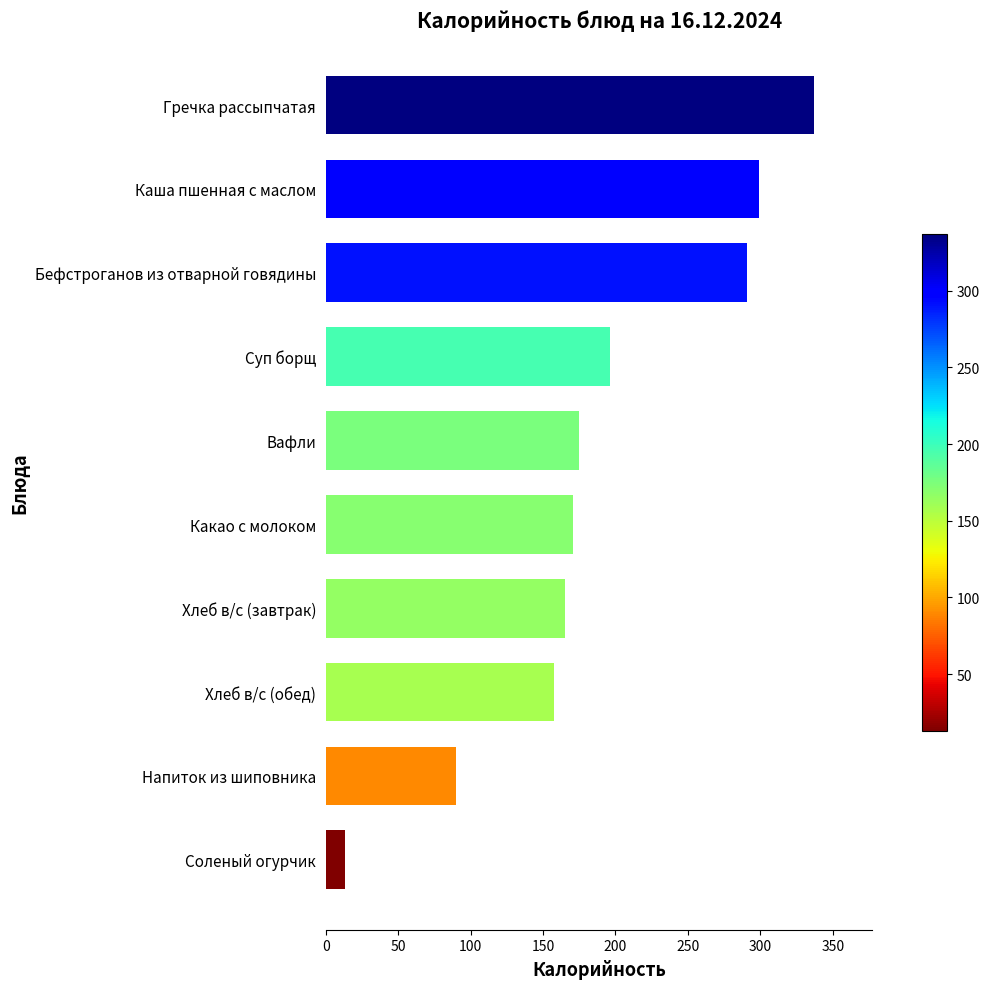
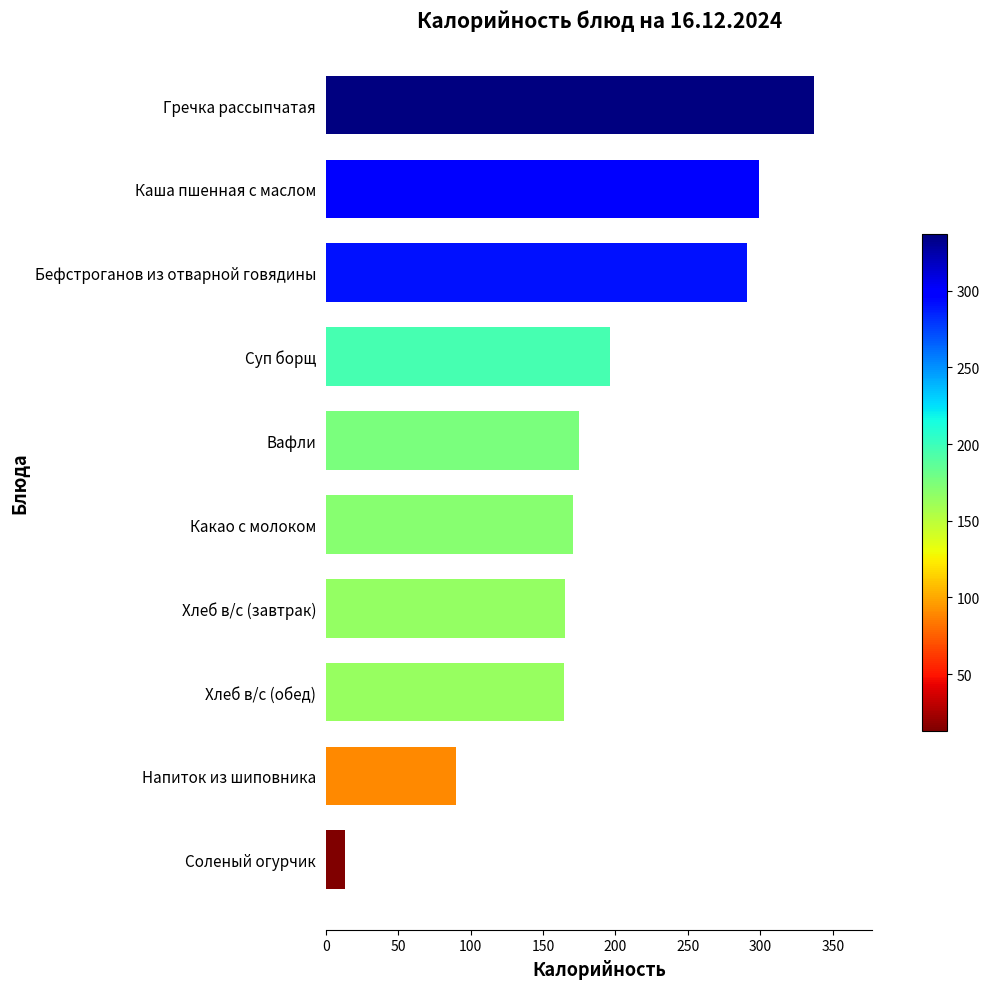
Хлеб в/с (обед): 158 -> 165
